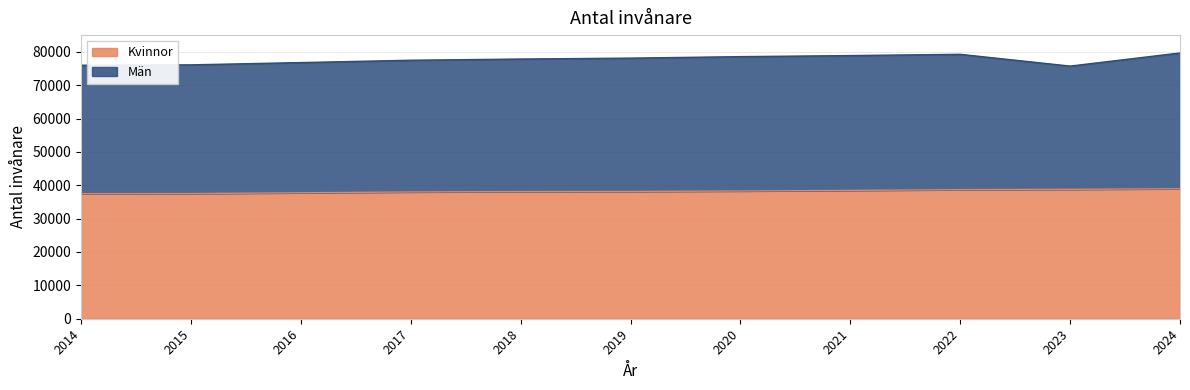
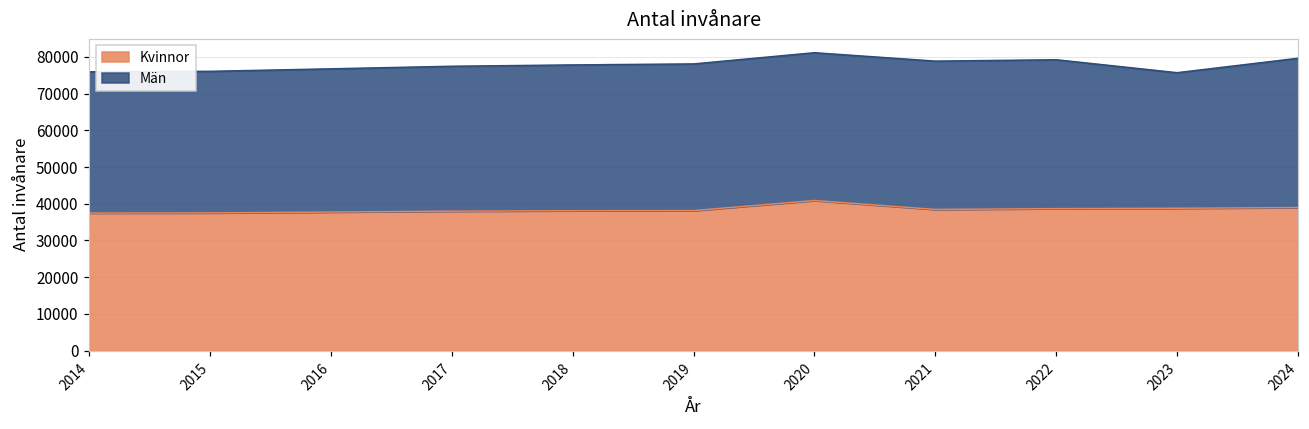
Kvinnor, 2020: 38000 -> 41000
